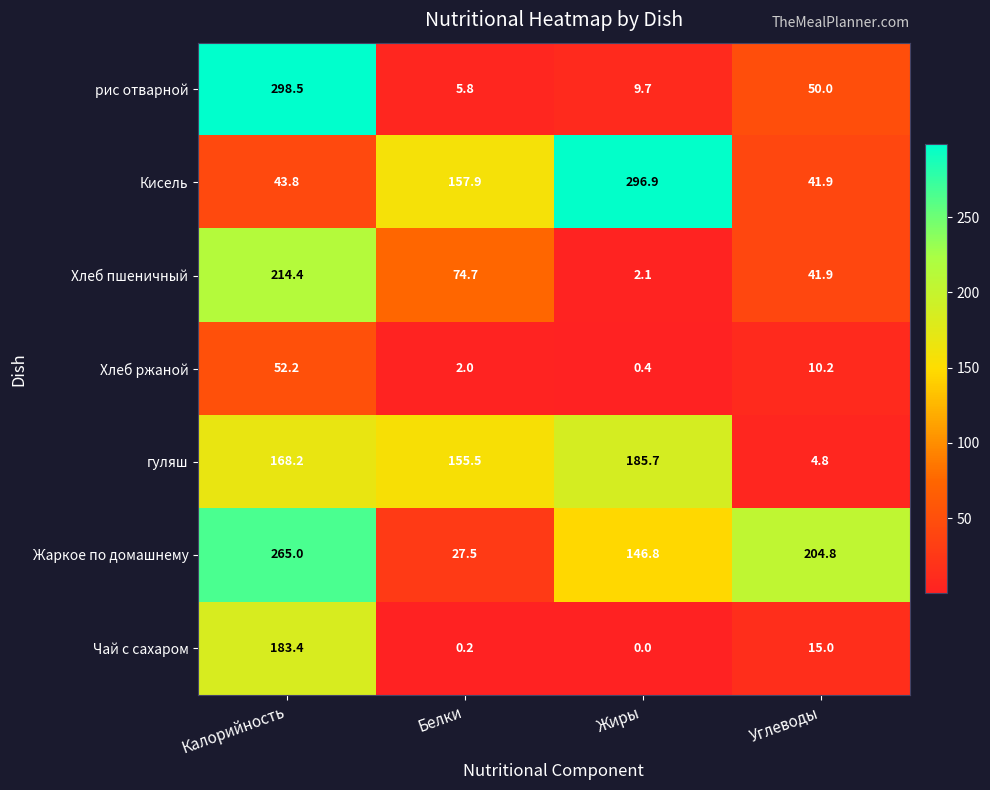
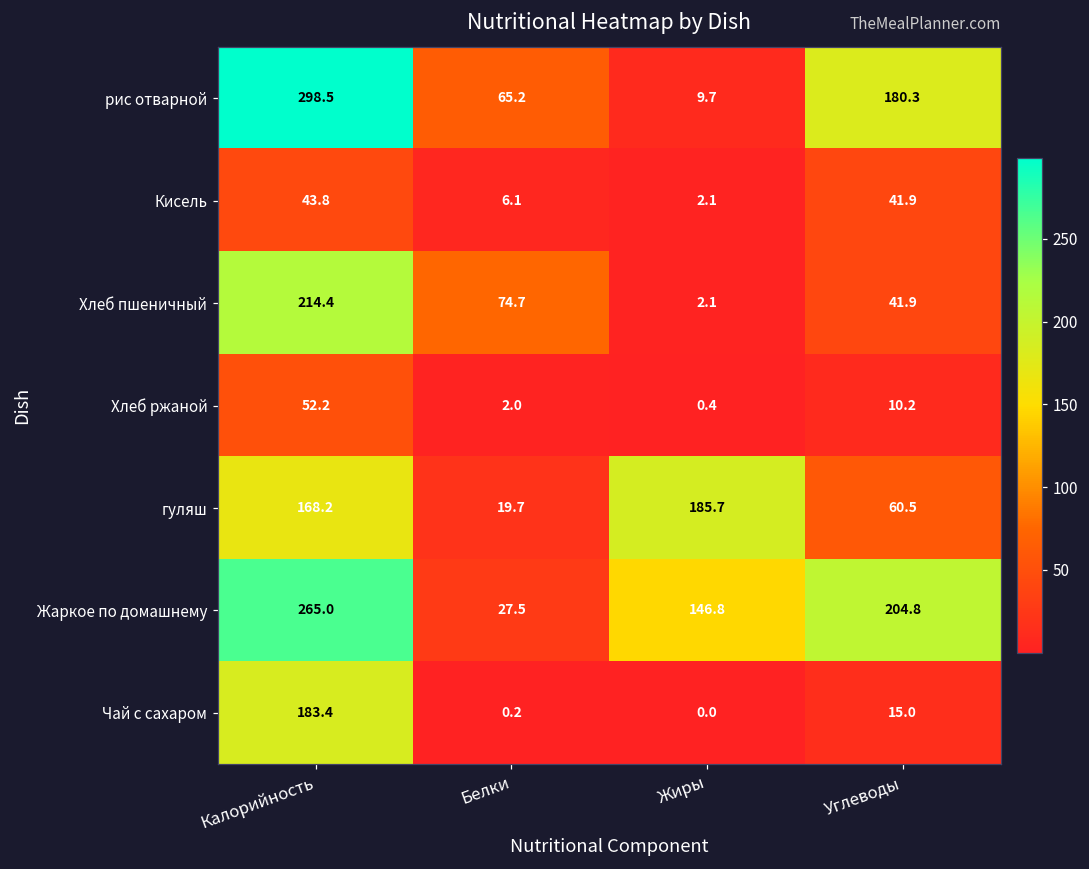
рис отварной, Белки: 5.8 -> 65.2
рис отварной, Углеводы: 50.0 -> 180.3
Кисель, Белки: 157.9 -> 6.1
Кисель, Жиры: 296.9 -> 2.1
гуляш, Белки: 155.5 -> 19.7
гуляш, Углеводы: 4.8 -> 60.5
